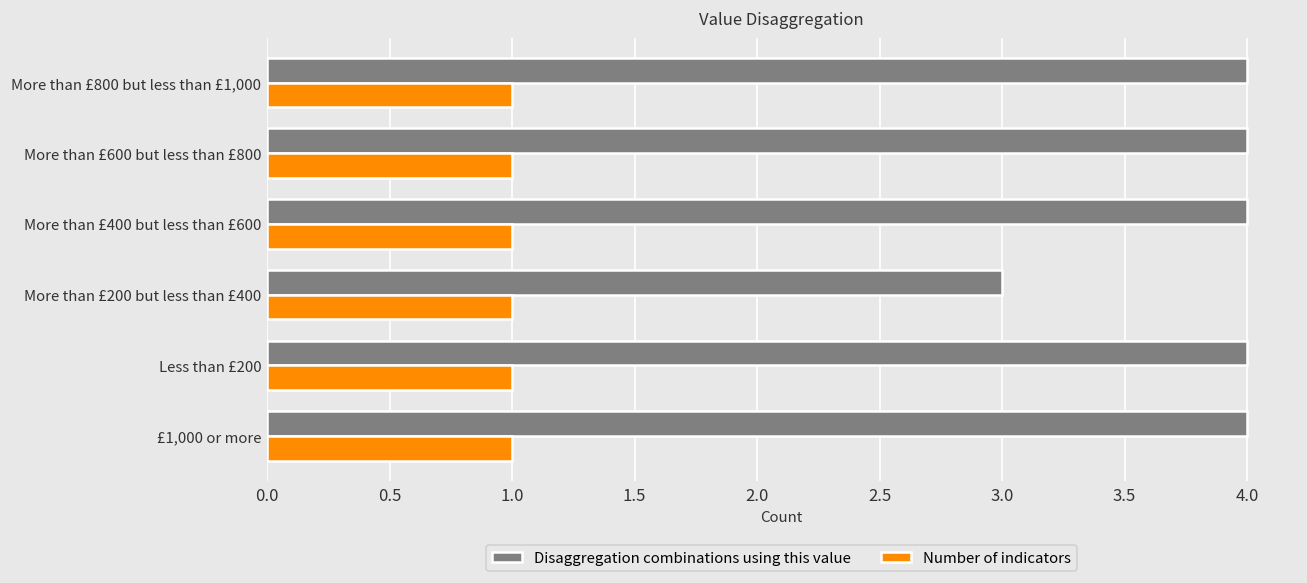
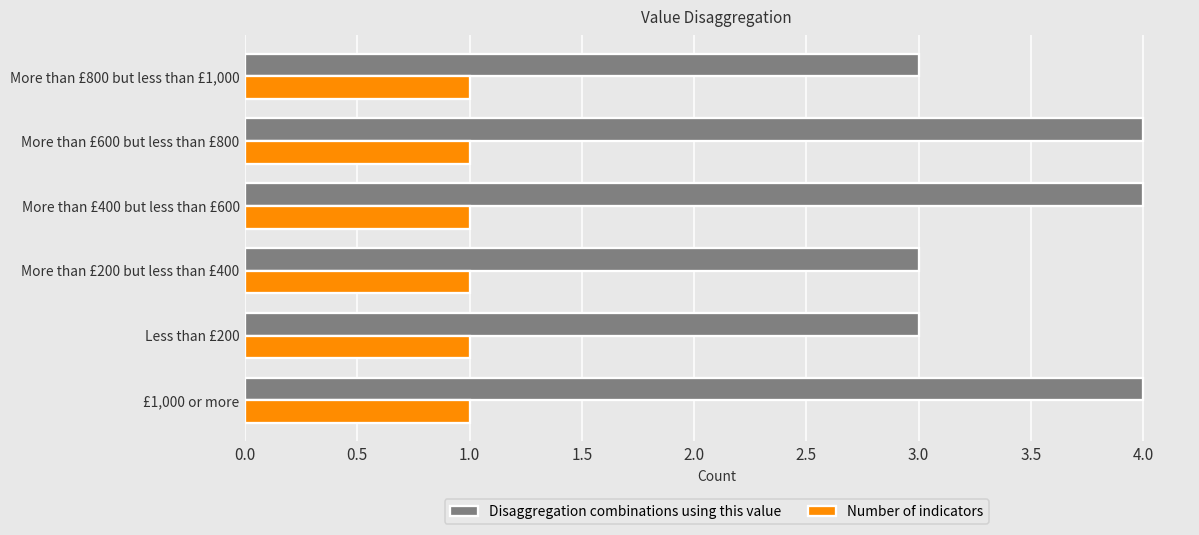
Disaggregation combinations using this value, More than £800 but less than £1,000: 4 -> 3
Disaggregation combinations using this value, Less than £200: 4 -> 3
